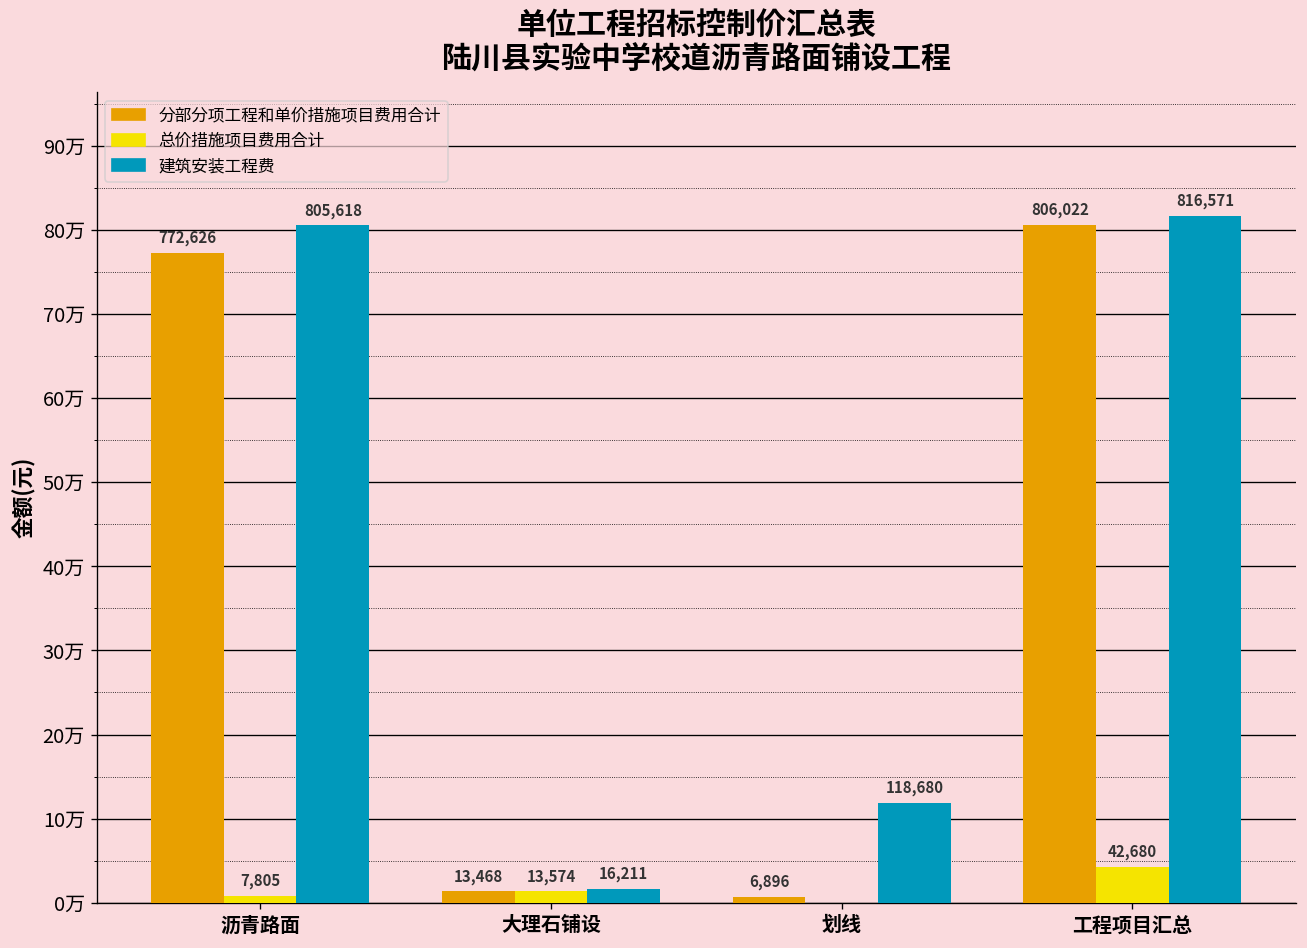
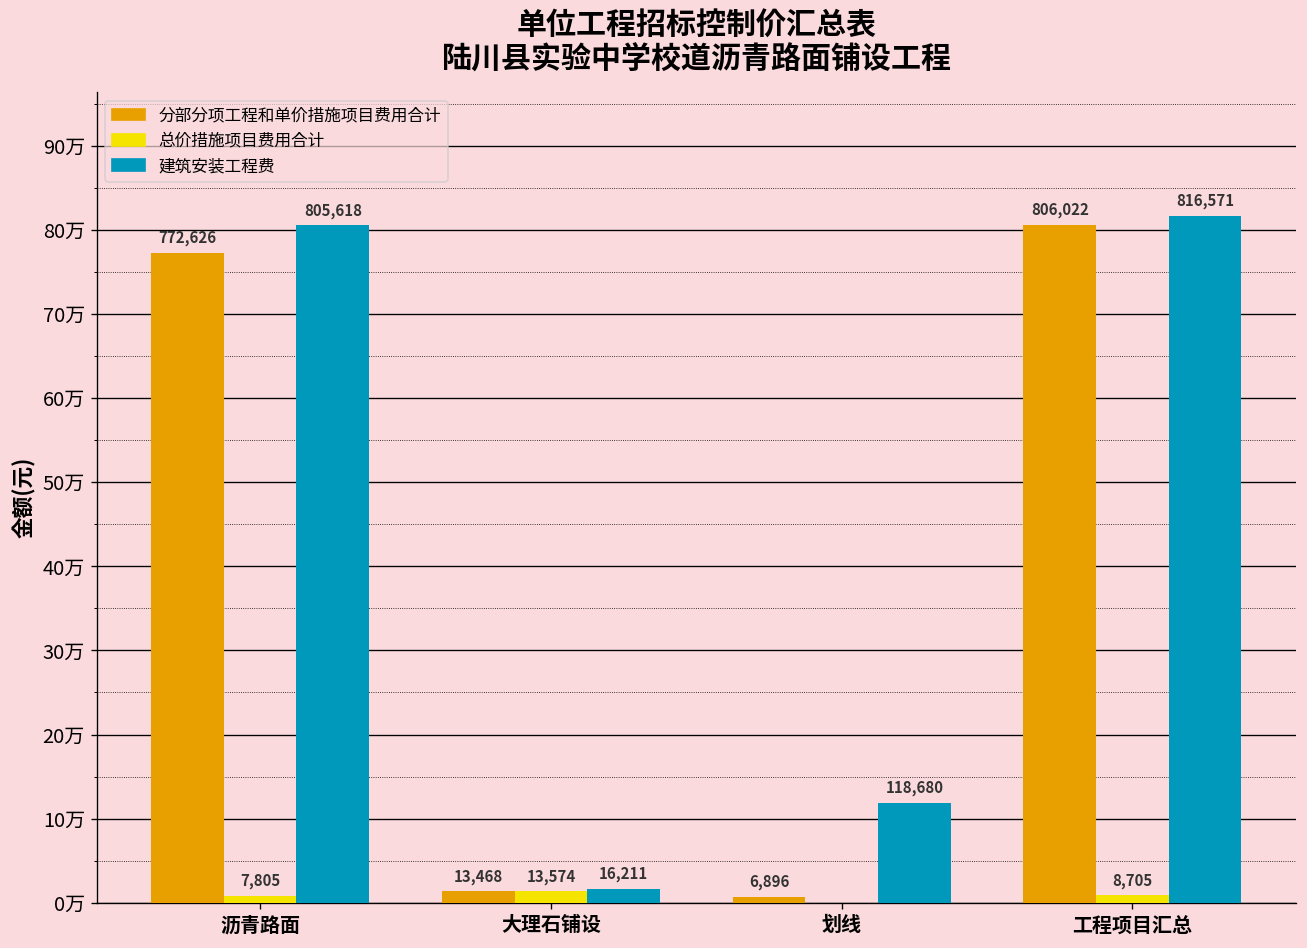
总价措施项目费用合计, 工程项目汇总: 42,680 -> 8,705
